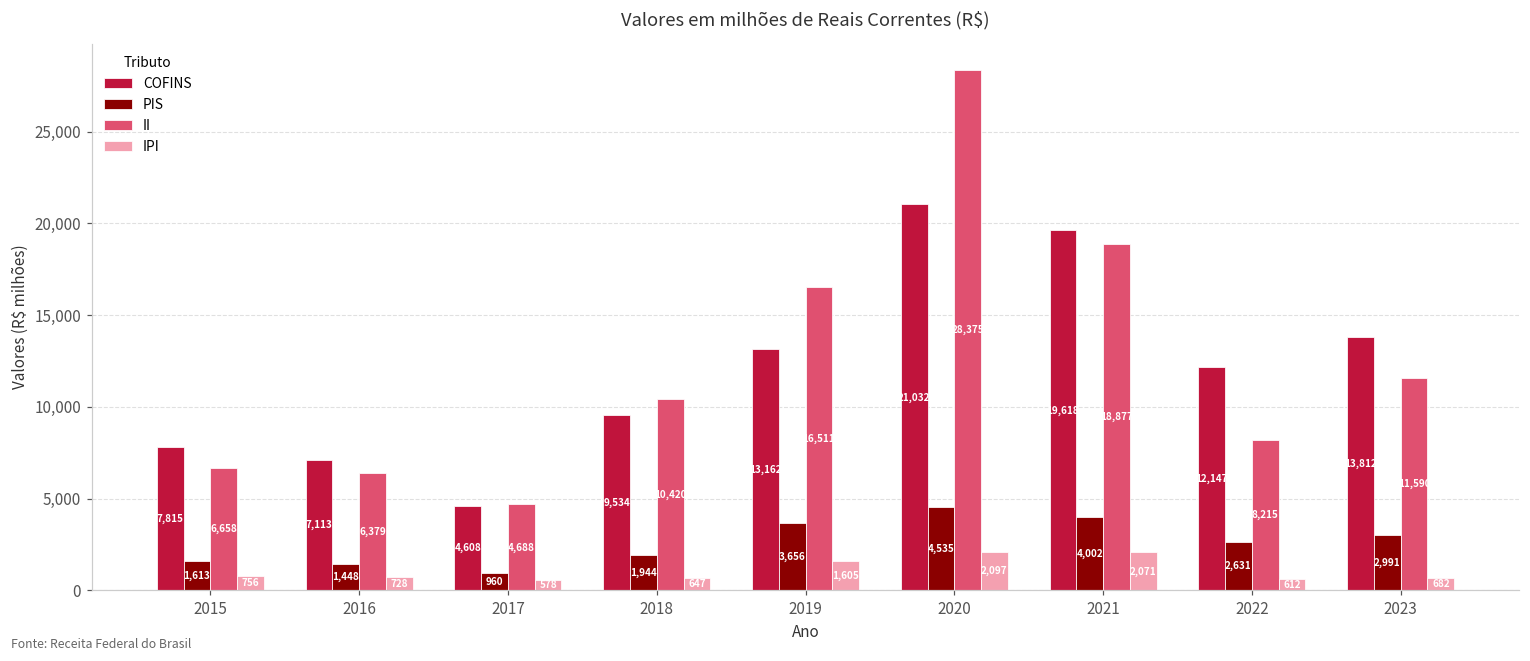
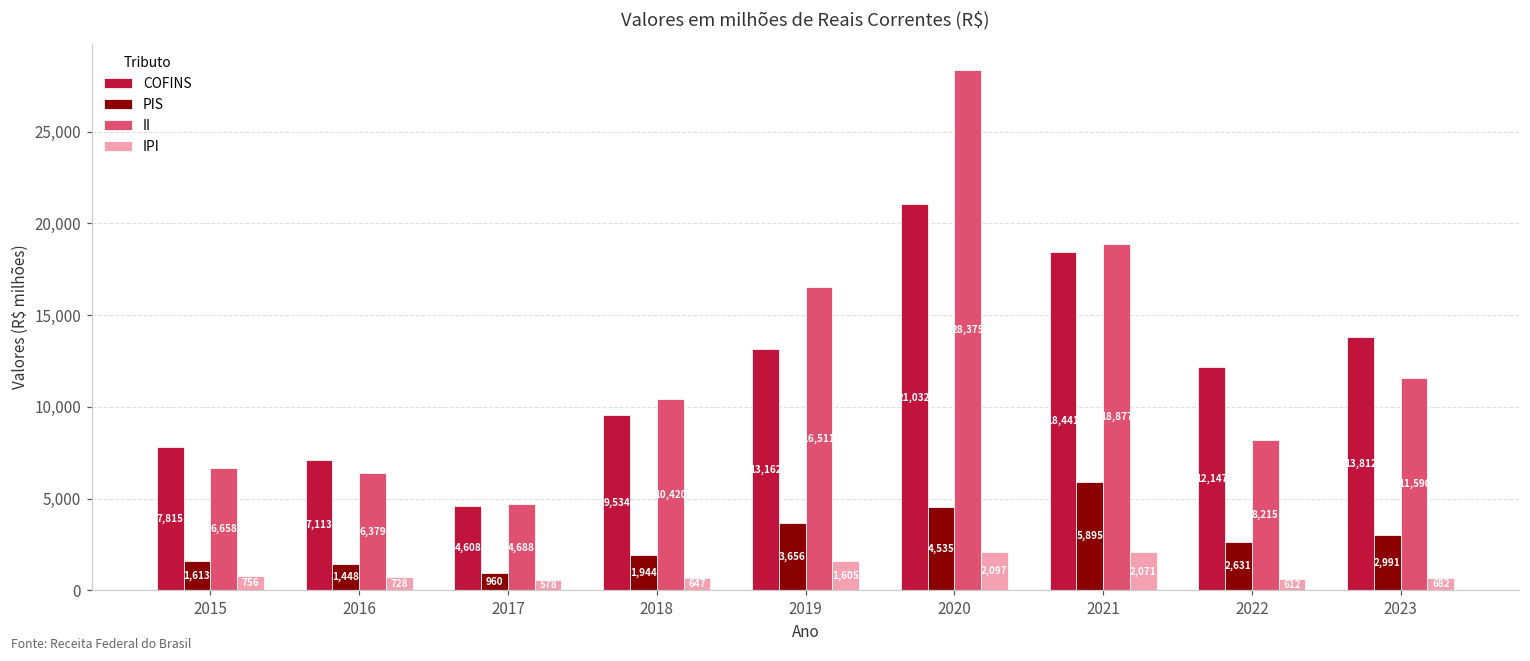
COFINS, 2021: 19,618 -> 18,441
PIS, 2021: 4,002 -> 5,895
